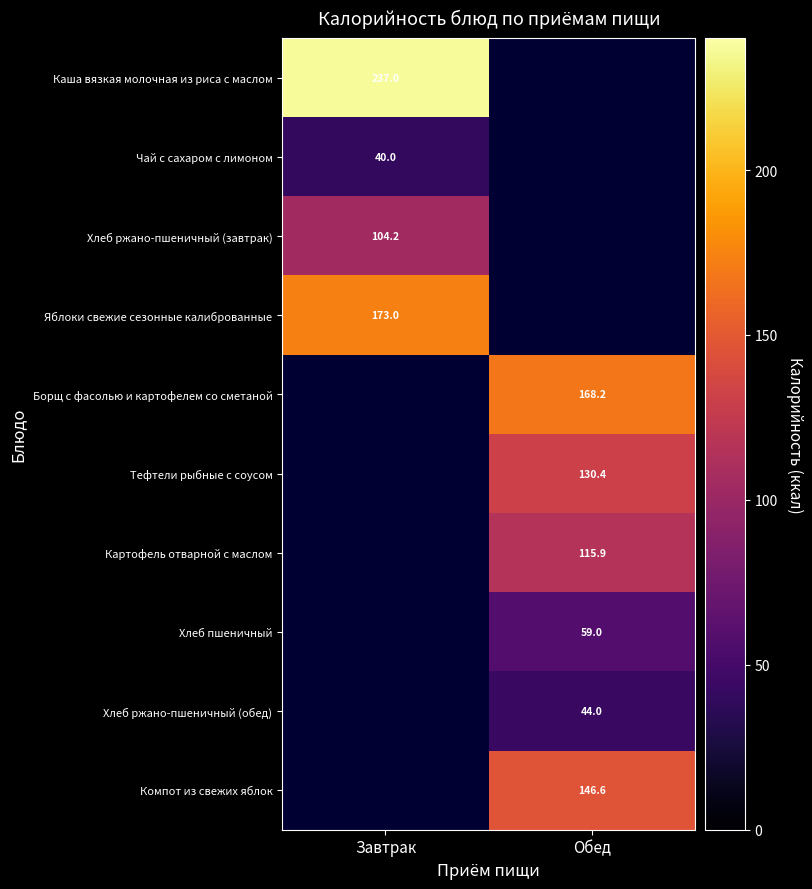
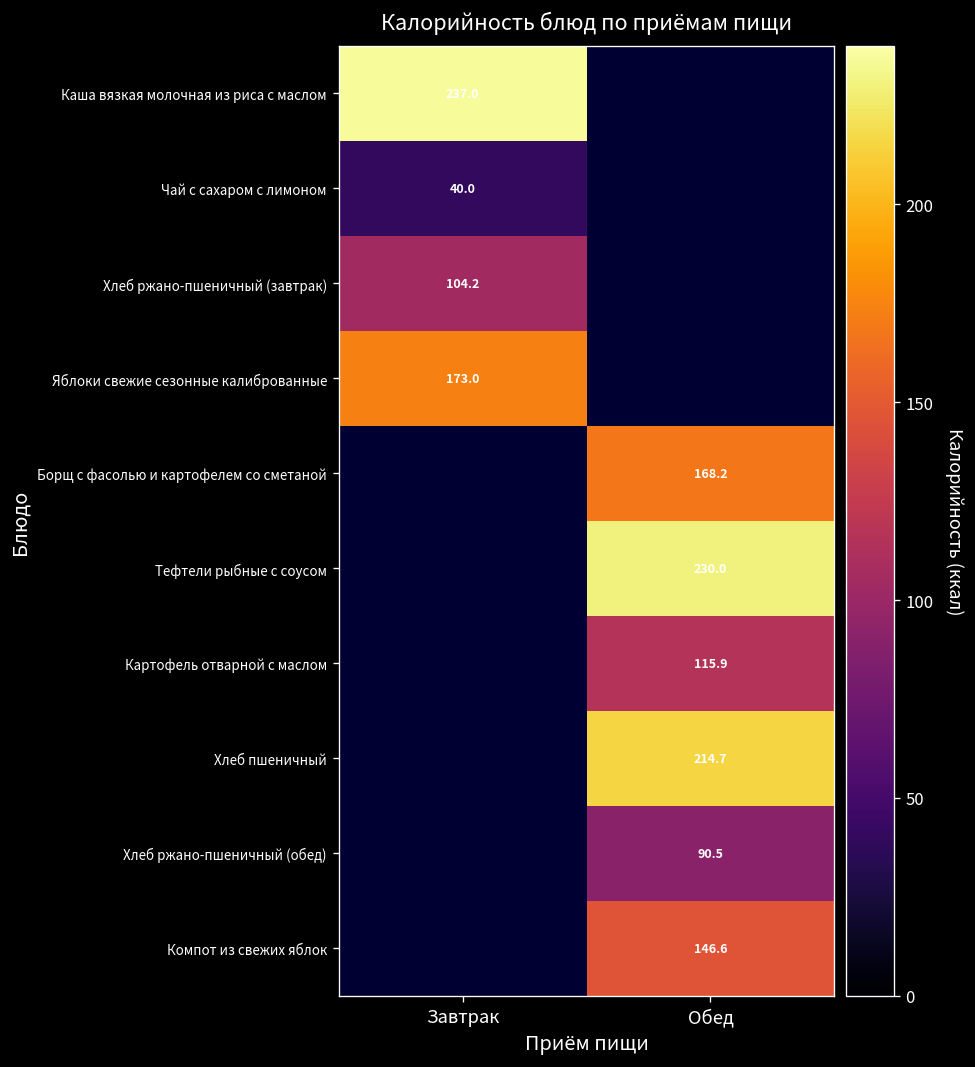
Тефтели рыбные с соусом, Обед: 130.4 -> 230.0
Хлеб пшеничный, Обед: 59.0 -> 214.7
Хлеб ржано-пшеничный (обед), Обед: 44.0 -> 90.5
